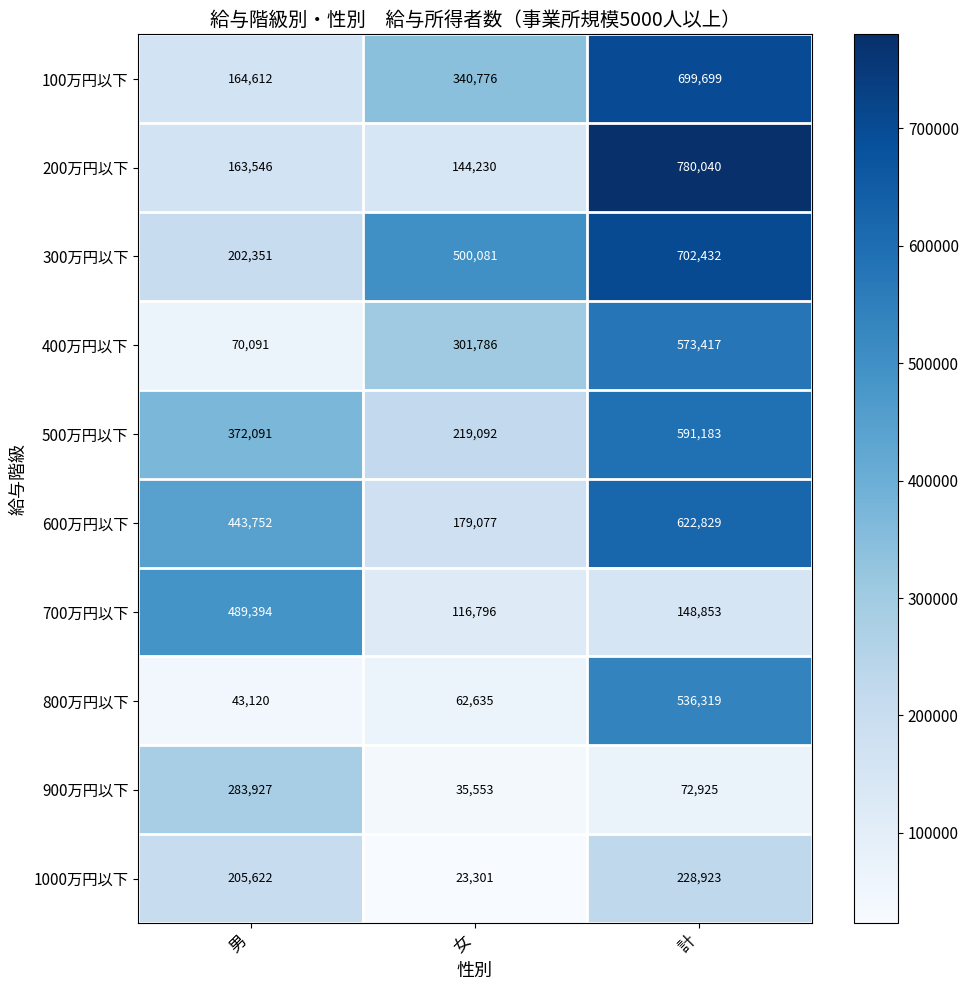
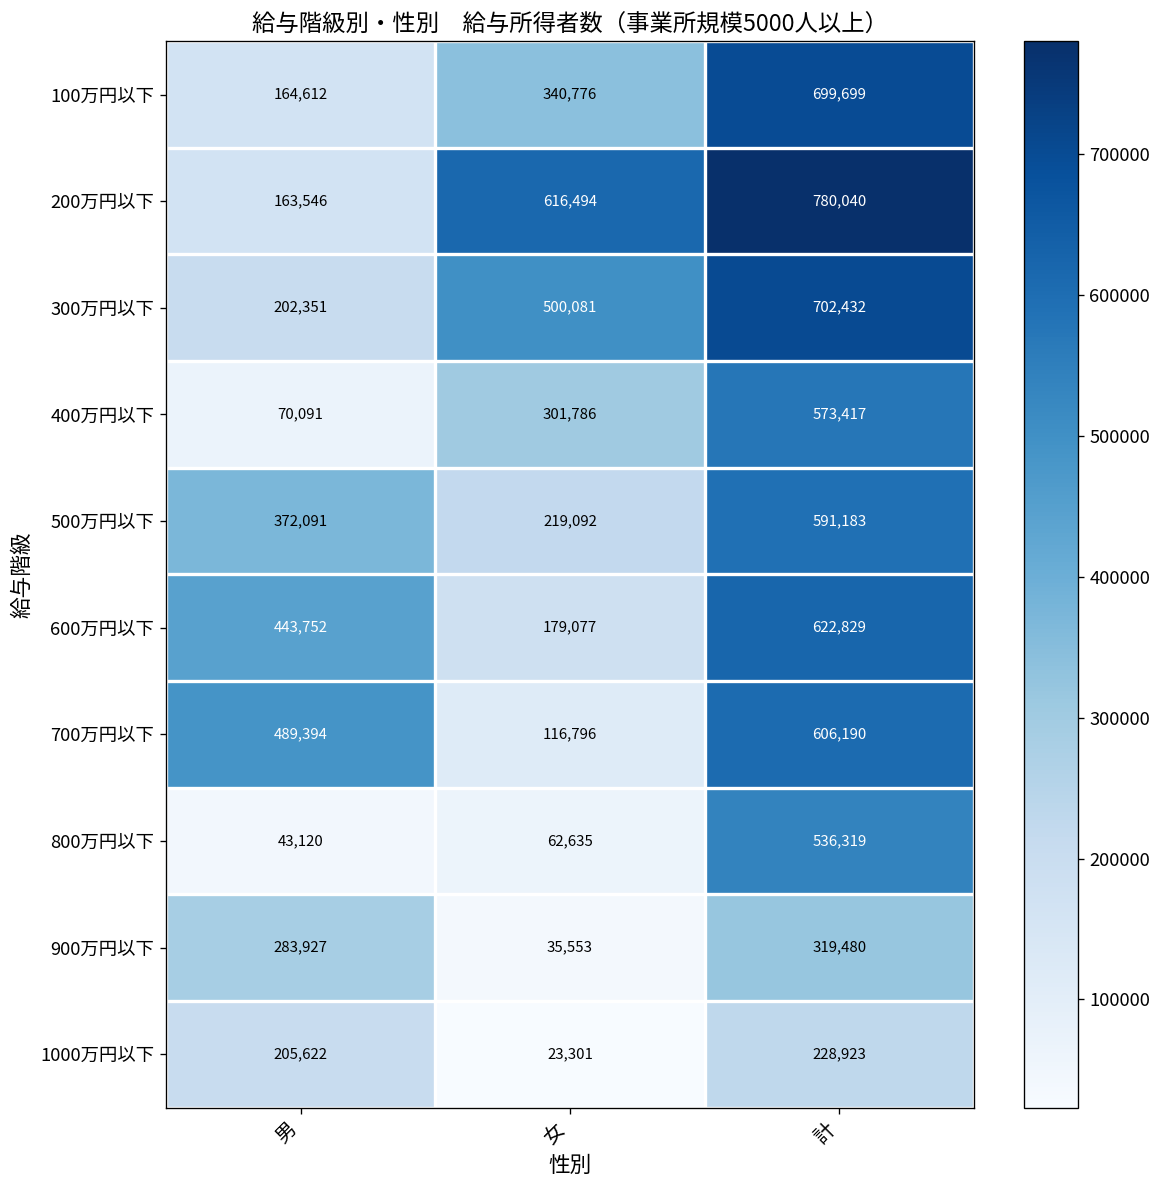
200万円以下, 女: 144,230 -> 616,494
700万円以下, 計: 148,853 -> 606,190
900万円以下, 計: 72,925 -> 319,480
